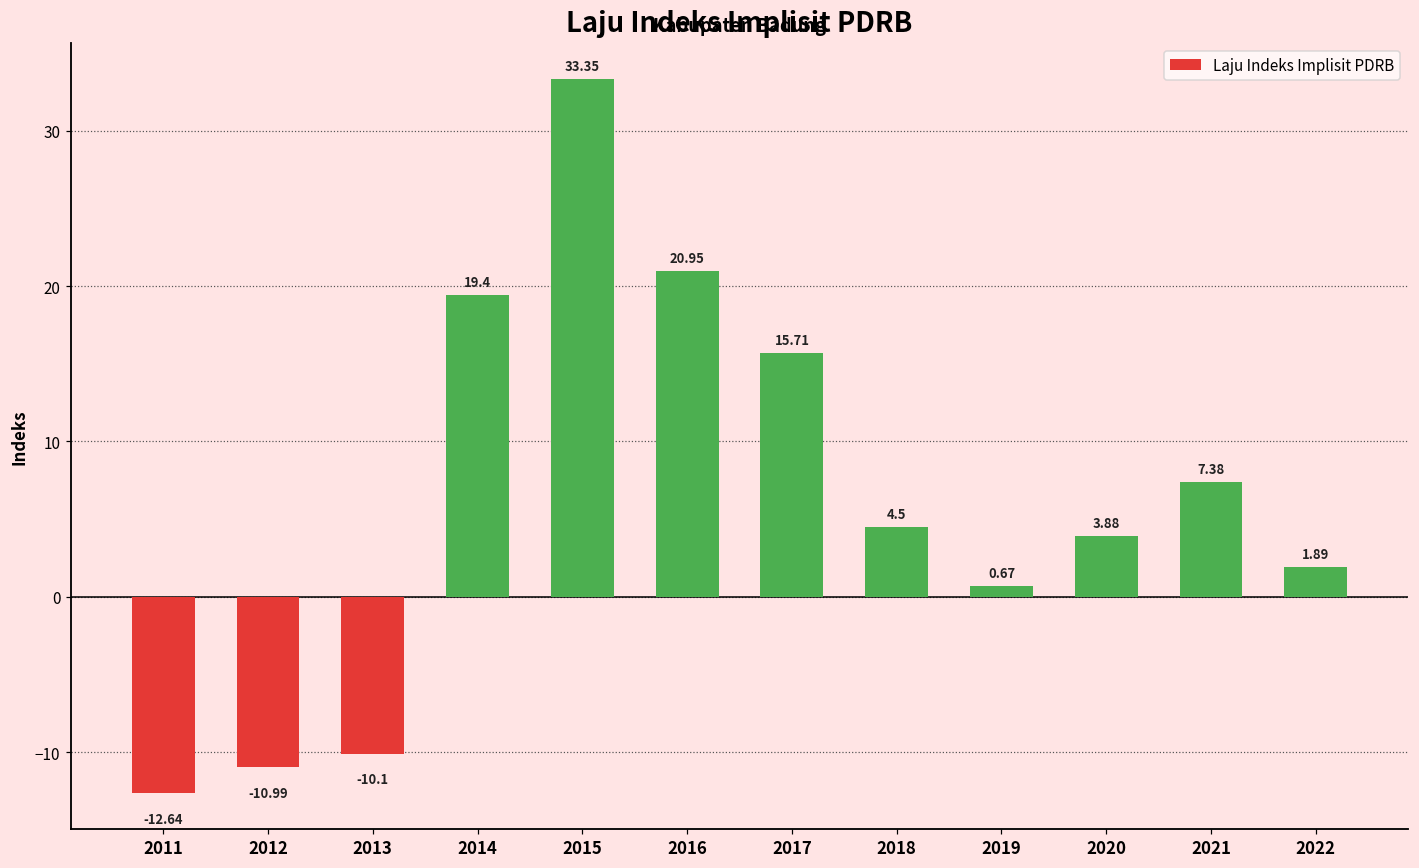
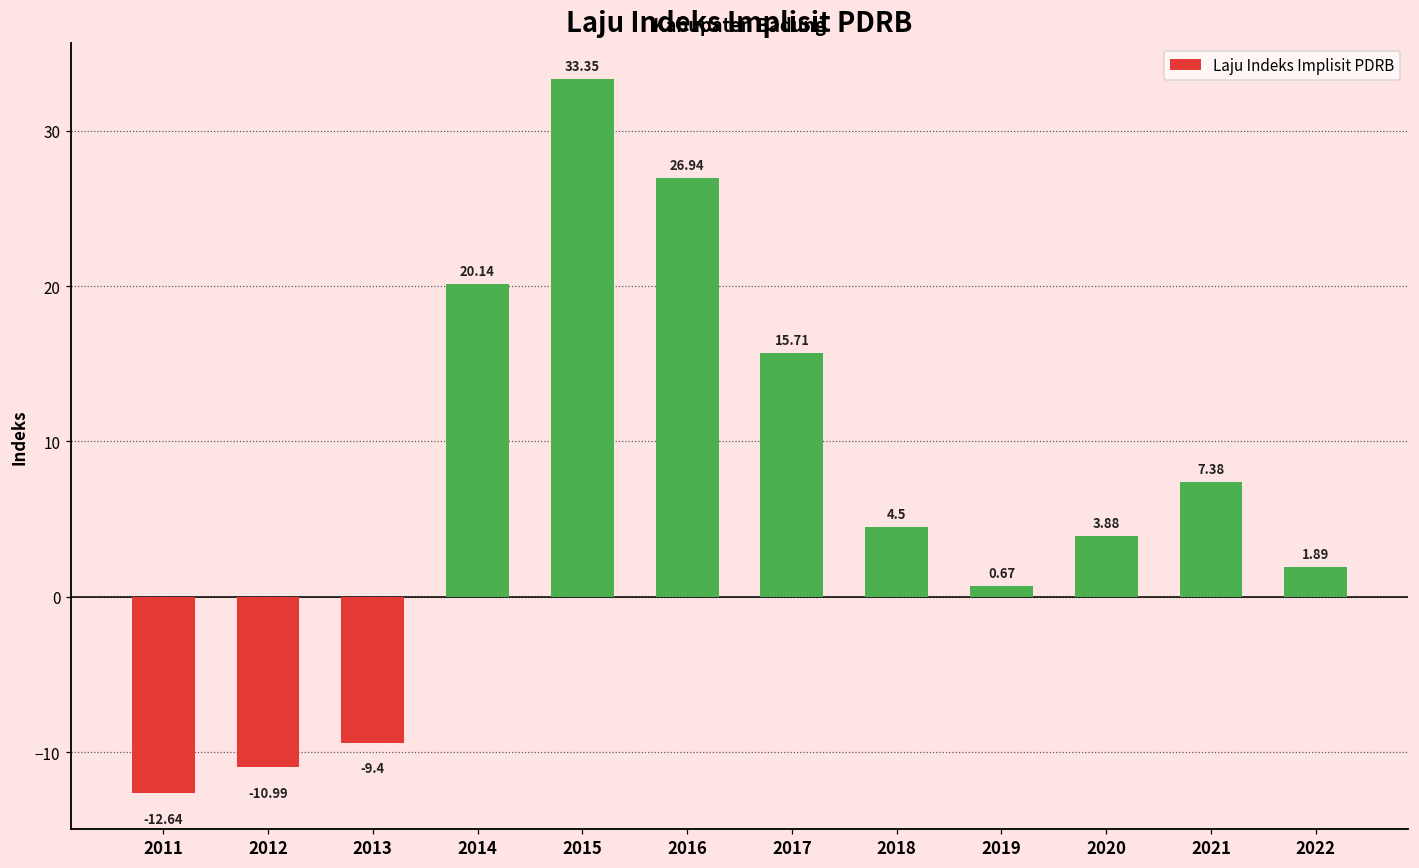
2013: -10.1 -> -9.4
2014: 19.4 -> 20.14
2016: 20.95 -> 26.94
